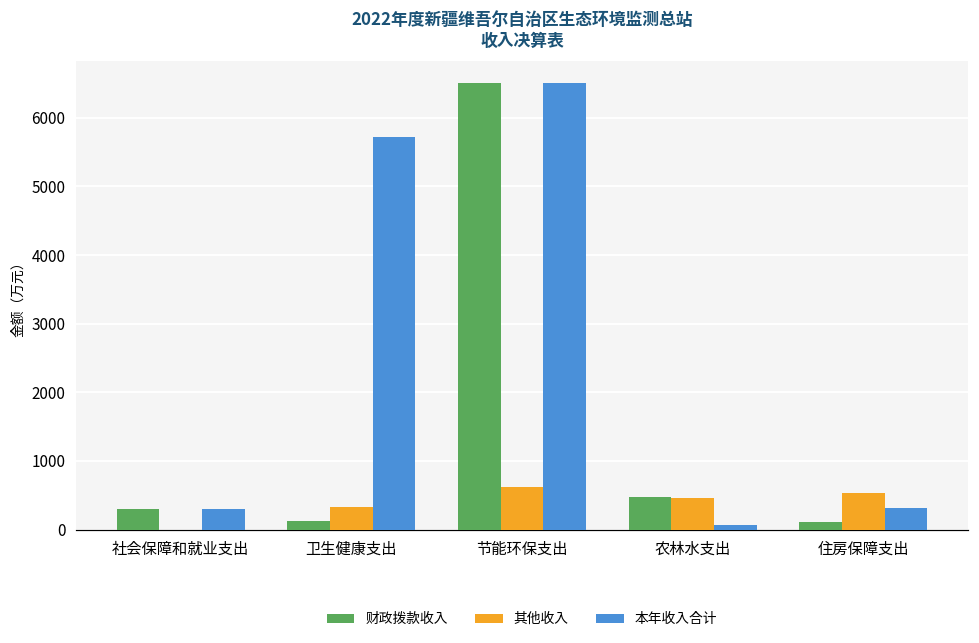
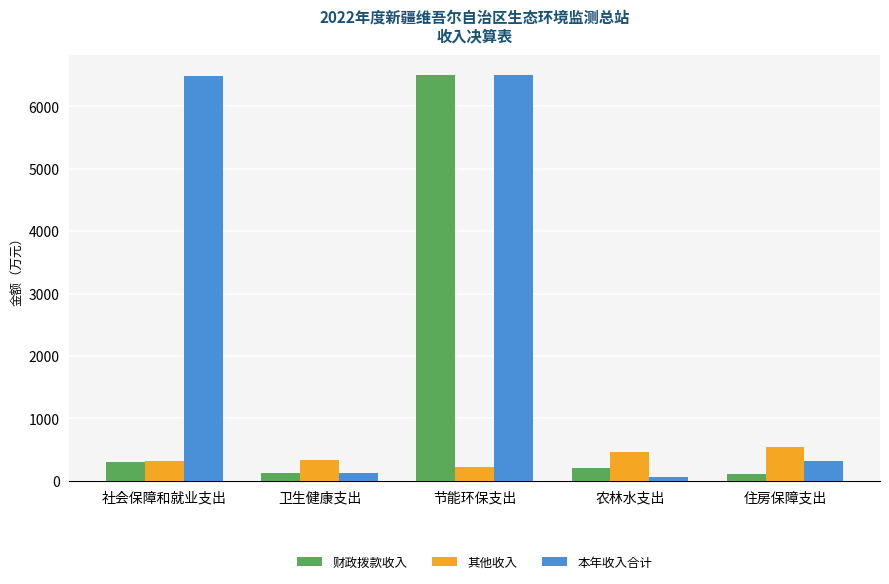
其他收入, 社会保障和就业支出: 0 -> 300
本年收入合计, 社会保障和就业支出: 300 -> 6500
本年收入合计, 卫生健康支出: 5700 -> 100
其他收入, 节能环保支出: 600 -> 200
财政拨款收入, 农林水支出: 500 -> 200
